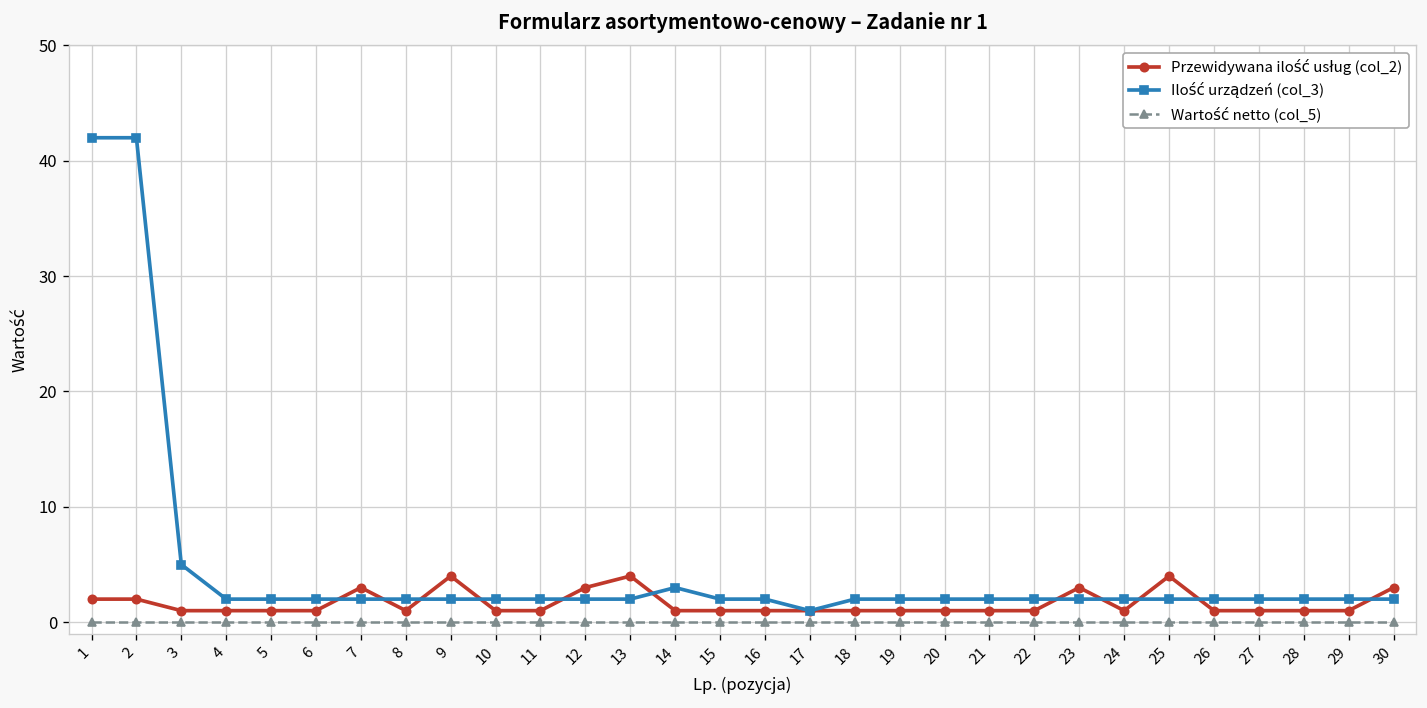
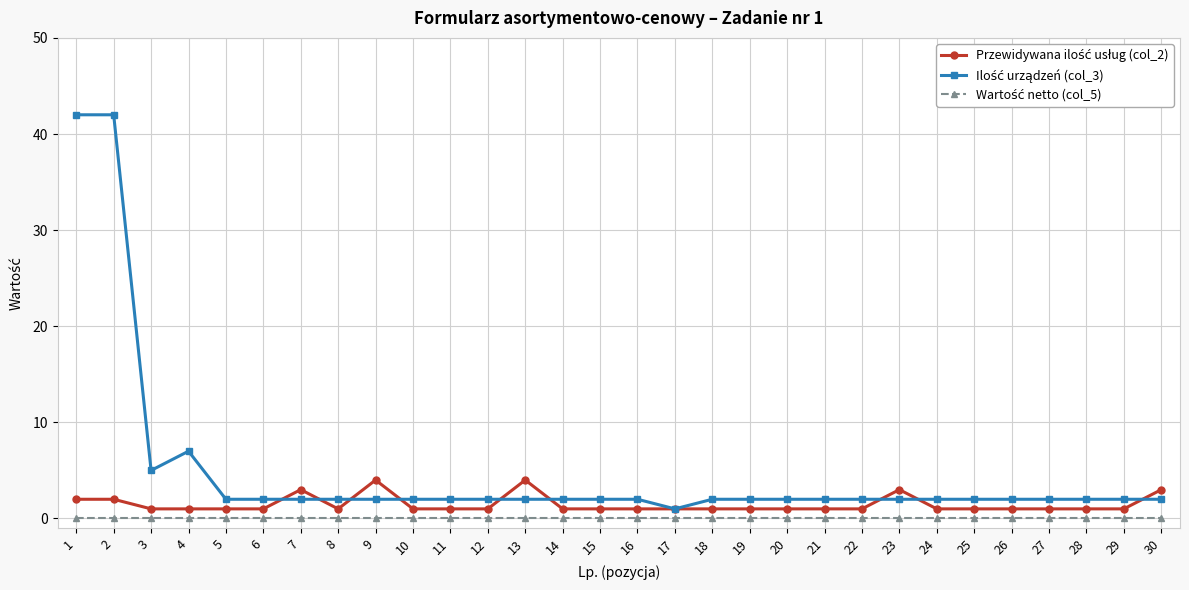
Ilość urządzeń (col_3), 4: 2 -> 7
Przewidywana ilość usług (col_2), 12: 3 -> 1
Ilość urządzeń (col_3), 14: 3 -> 2
Przewidywana ilość usług (col_2), 25: 4 -> 1
